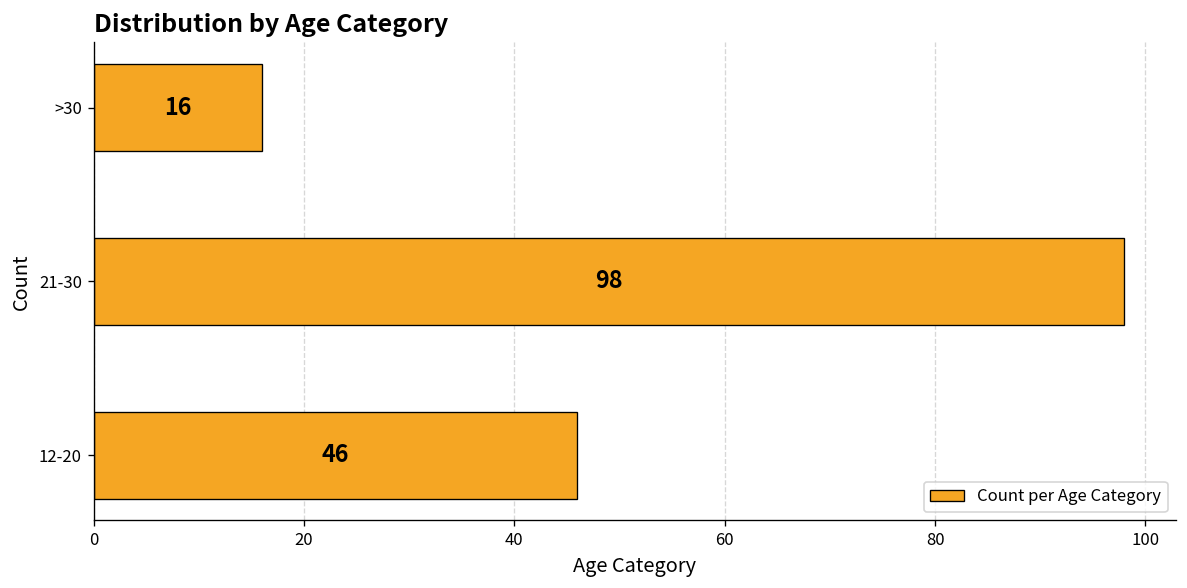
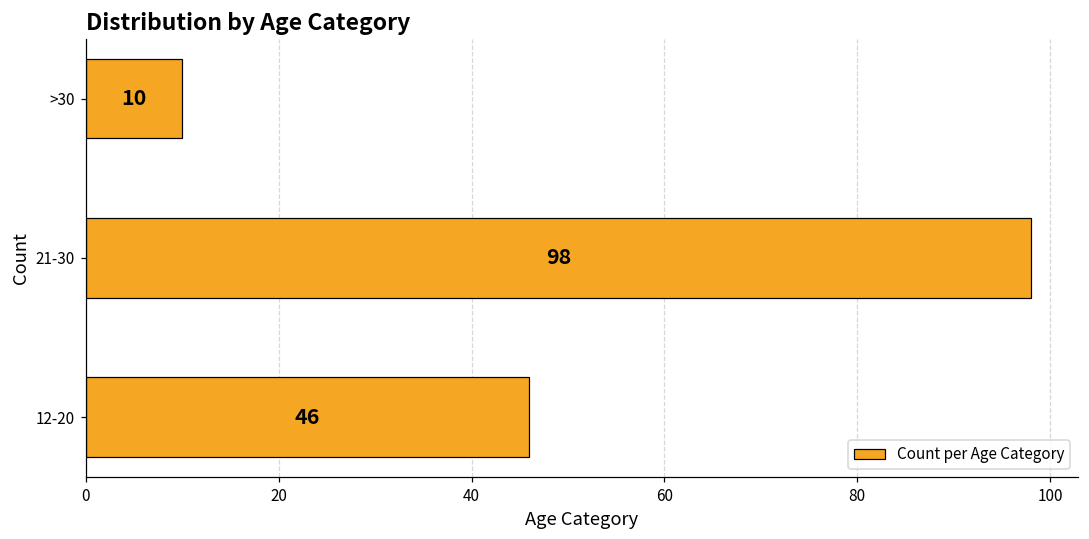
>30: 16 -> 10
